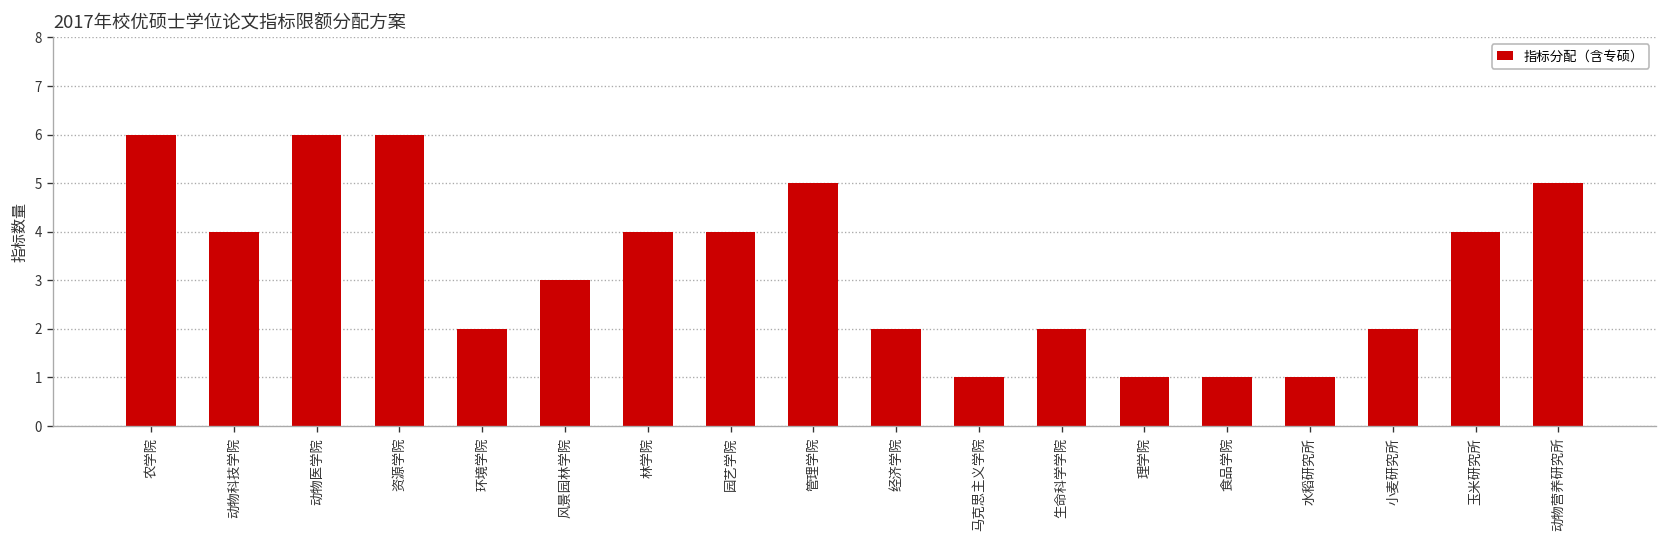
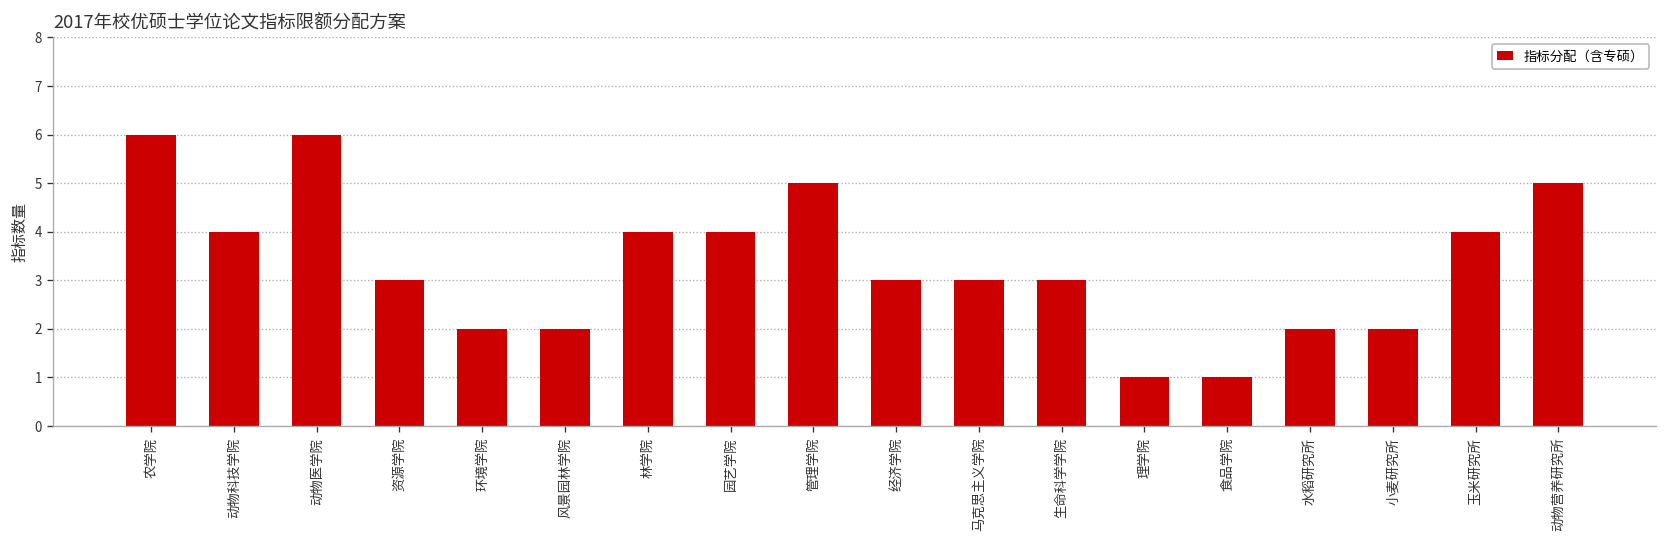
资源学院: 6 -> 3
风景园林学院: 3 -> 2
经济学院: 2 -> 3
马克思主义学院: 1 -> 3
生命科学学院: 2 -> 3
水稻研究所: 1 -> 2
